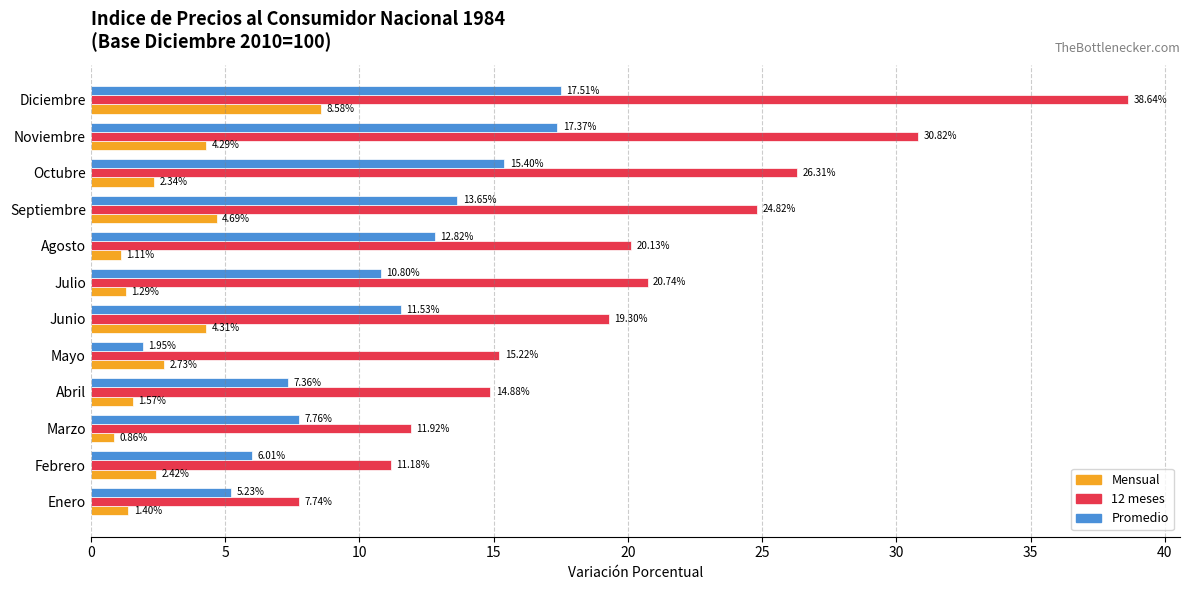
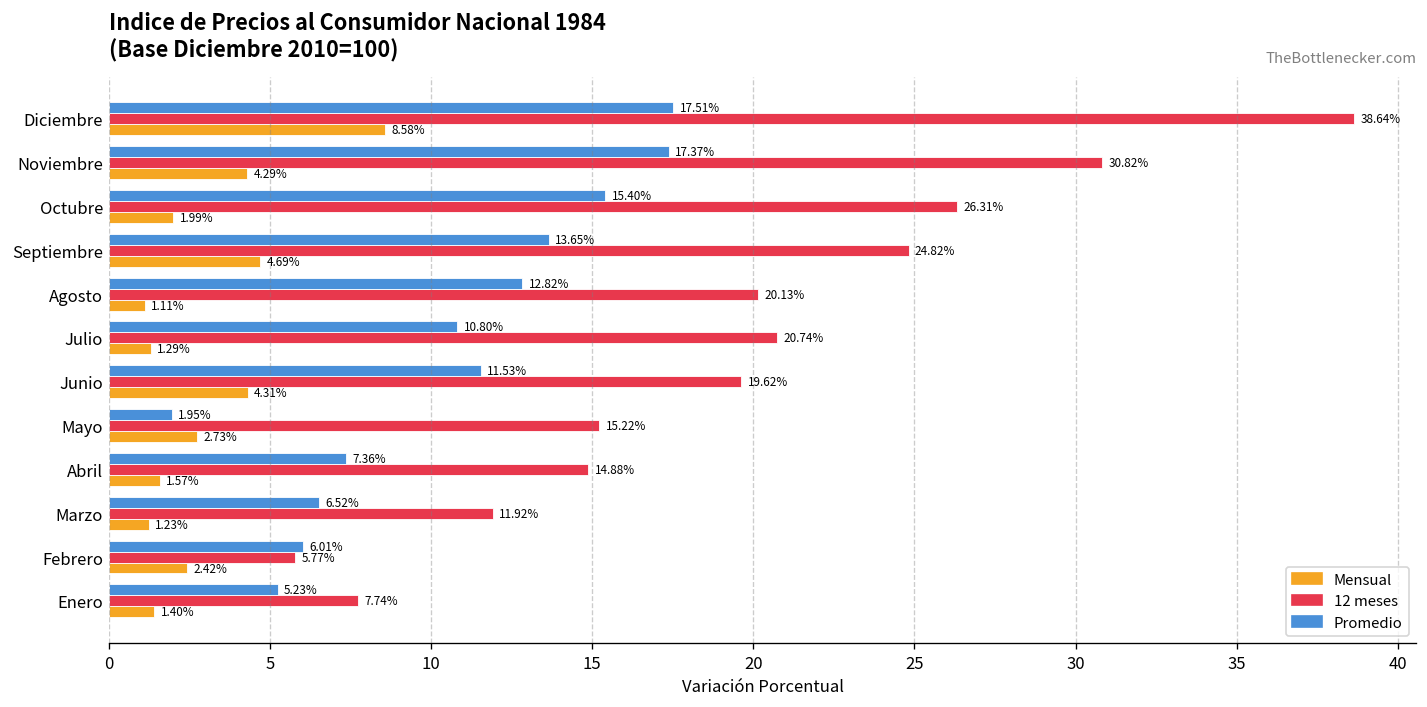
Mensual, Octubre: 2.34% -> 1.99%
12 meses, Junio: 19.30% -> 19.62%
Promedio, Marzo: 7.76% -> 6.52%
Mensual, Marzo: 0.86% -> 1.23%
12 meses, Febrero: 11.18% -> 5.77%
